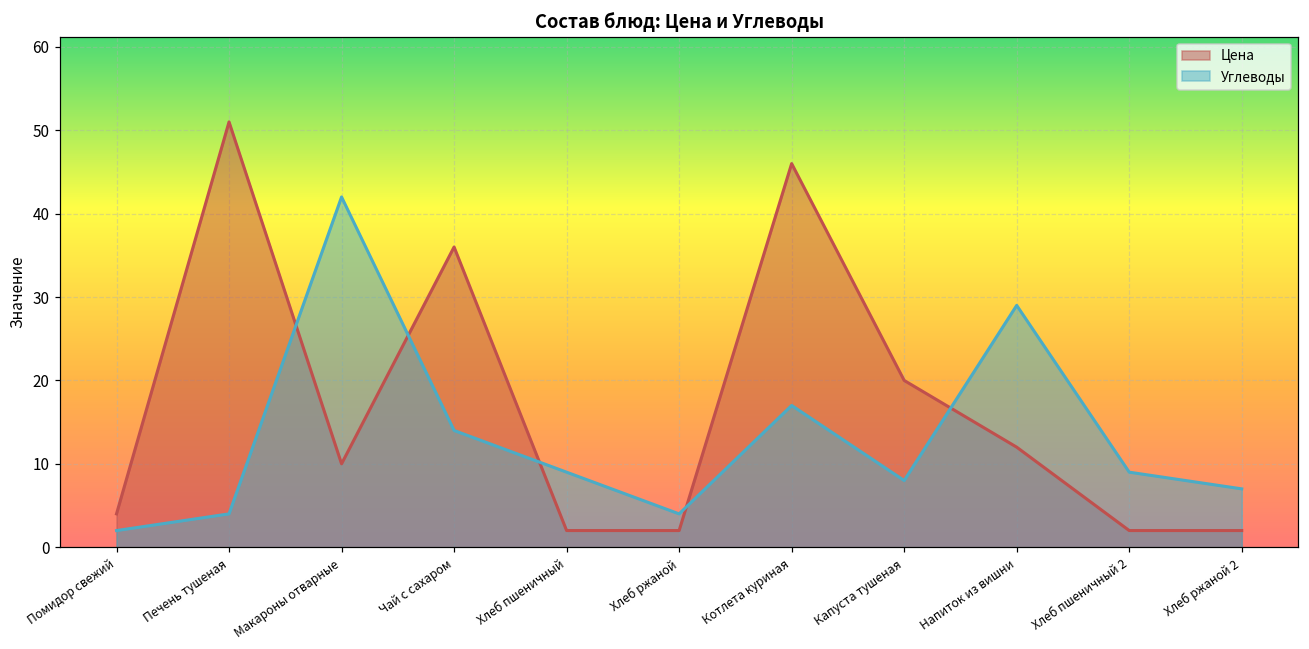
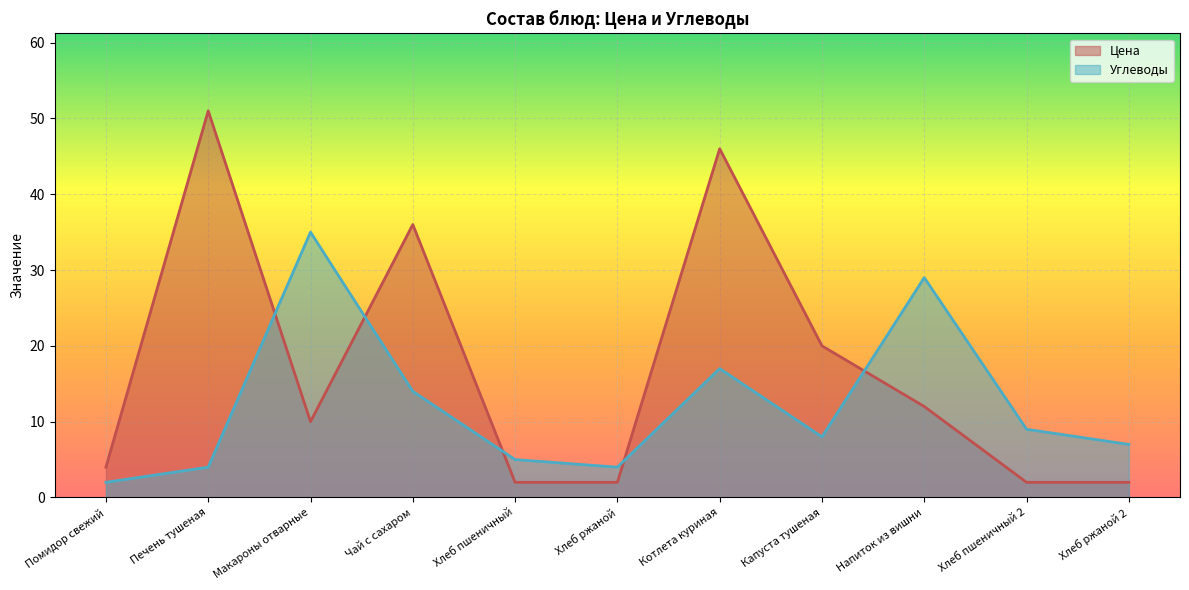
Углеводы, Макароны отварные: 42 -> 35
Углеводы, Хлеб пшеничный: 9 -> 5
